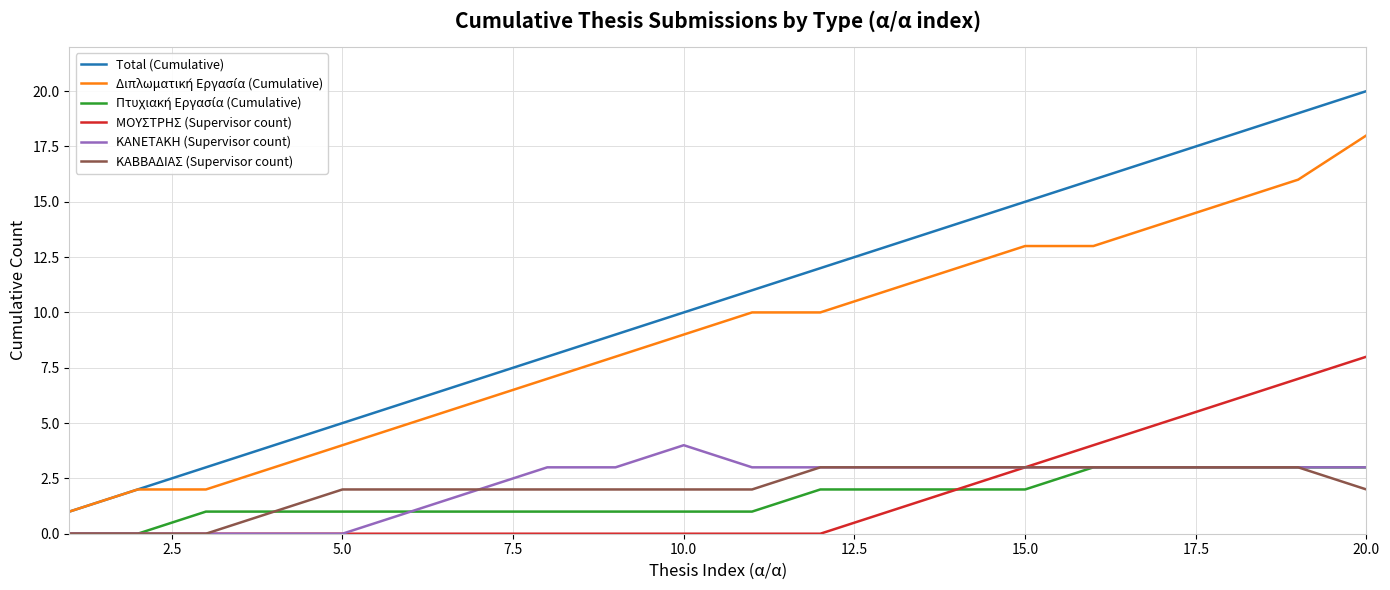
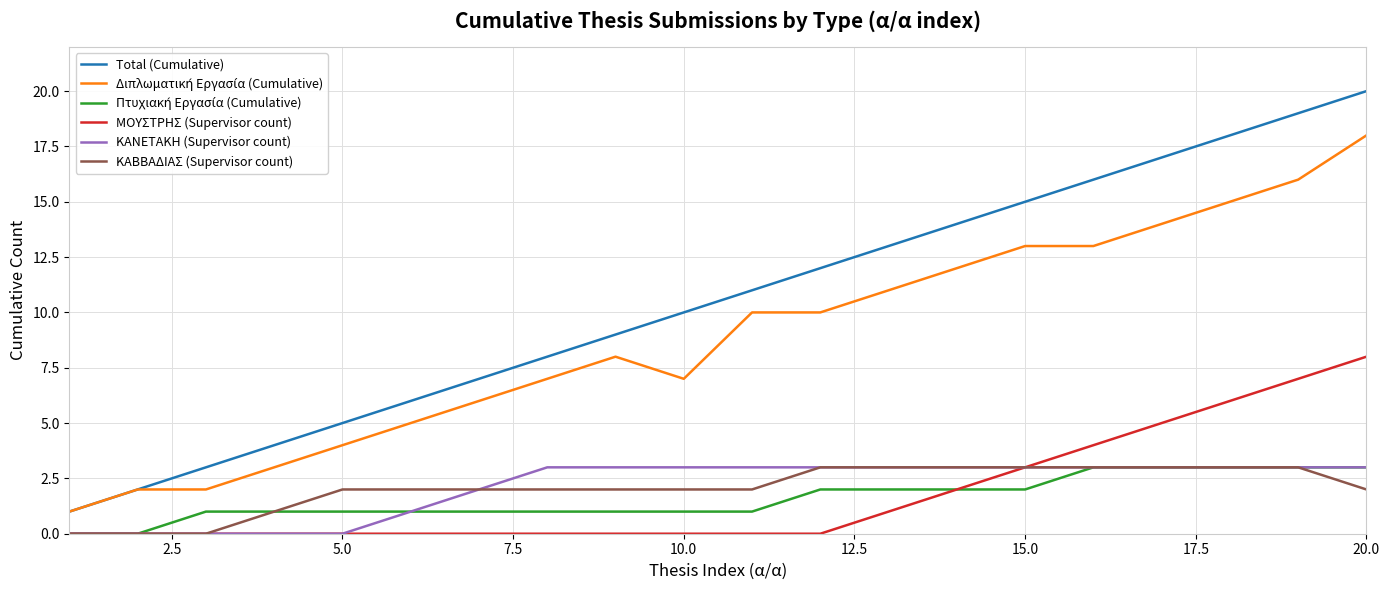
Διπλωματική Εργασία (Cumulative), 10.0: 9 -> 7
ΚΑΝΕΤΑΚΗ (Supervisor count), 10.0: 4 -> 3
